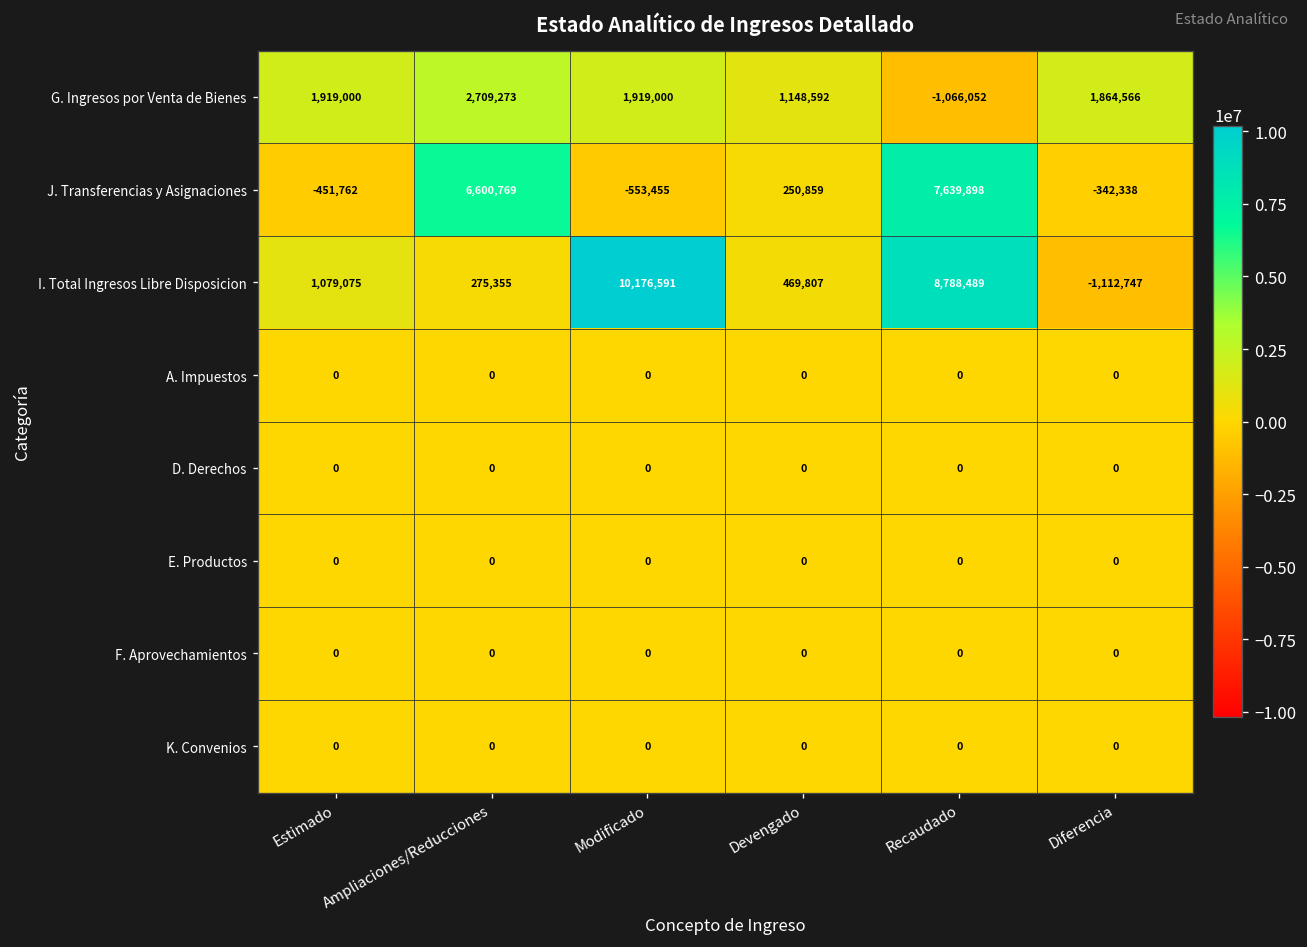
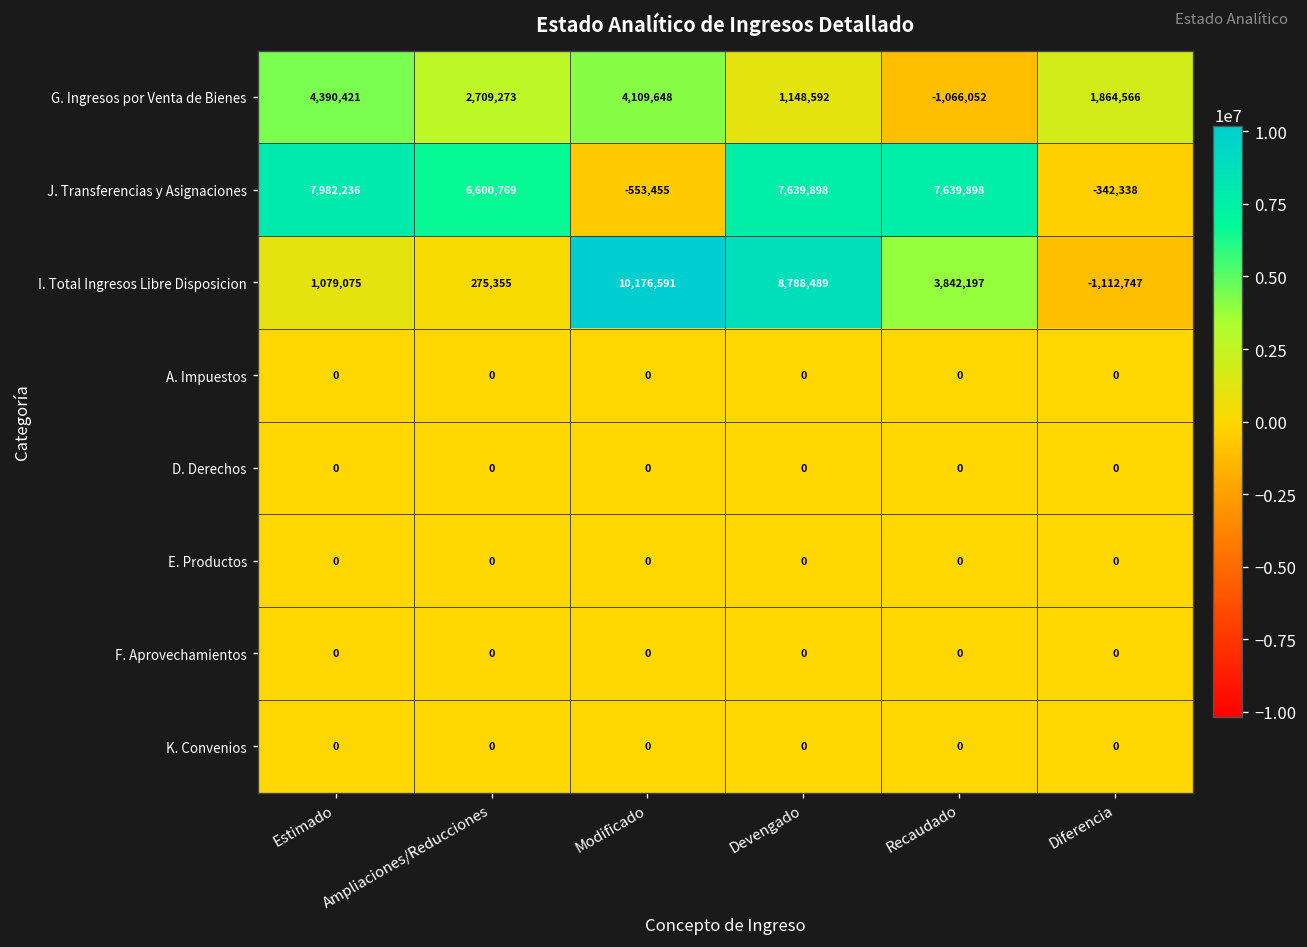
G. Ingresos por Venta de Bienes, Estimado: 1,919,000 -> 4,390,421
G. Ingresos por Venta de Bienes, Modificado: 1,919,000 -> 4,109,648
J. Transferencias y Asignaciones, Estimado: -451,762 -> 7,982,236
J. Transferencias y Asignaciones, Devengado: 250,859 -> 7,639,898
I. Total Ingresos Libre Disposicion, Devengado: 469,807 -> 8,788,489
I. Total Ingresos Libre Disposicion, Recaudado: 8,788,489 -> 3,842,197
